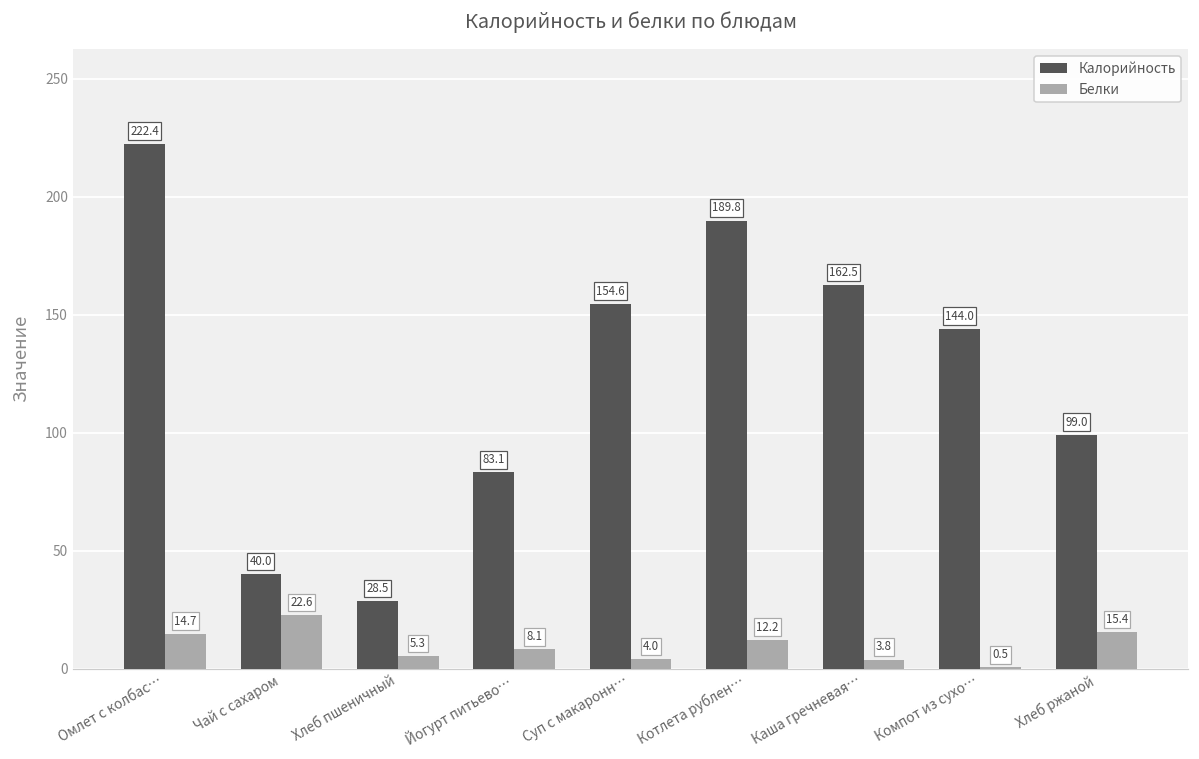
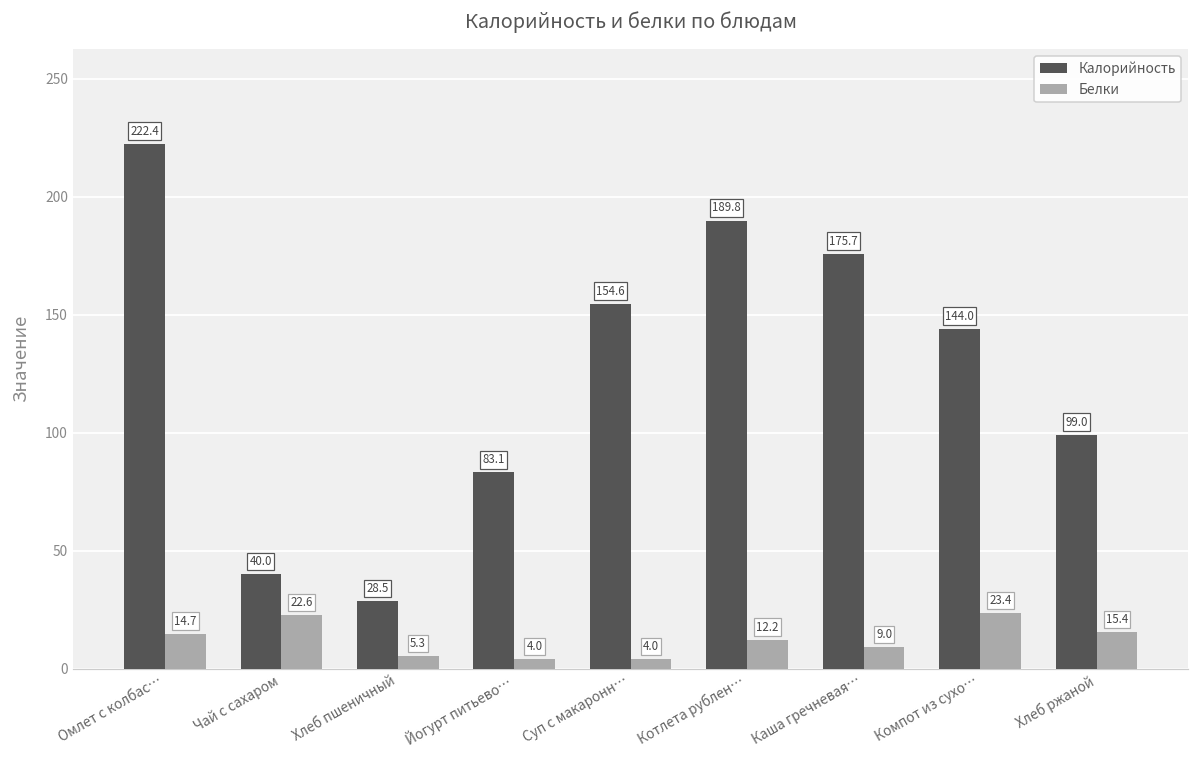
Белки, Йогурт питьево…: 8.1 -> 4.0
Калорийность, Каша гречневая…: 162.5 -> 175.7
Белки, Каша гречневая…: 3.8 -> 9.0
Белки, Компот из сухо…: 0.5 -> 23.4
